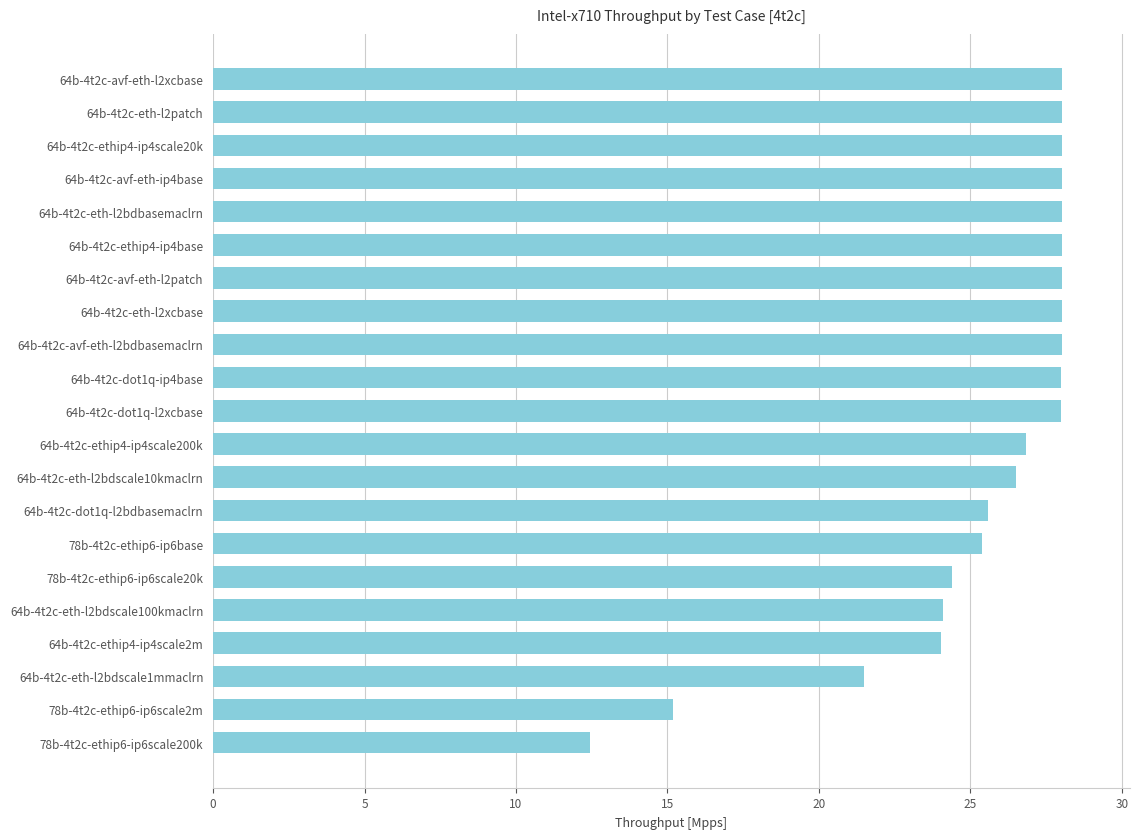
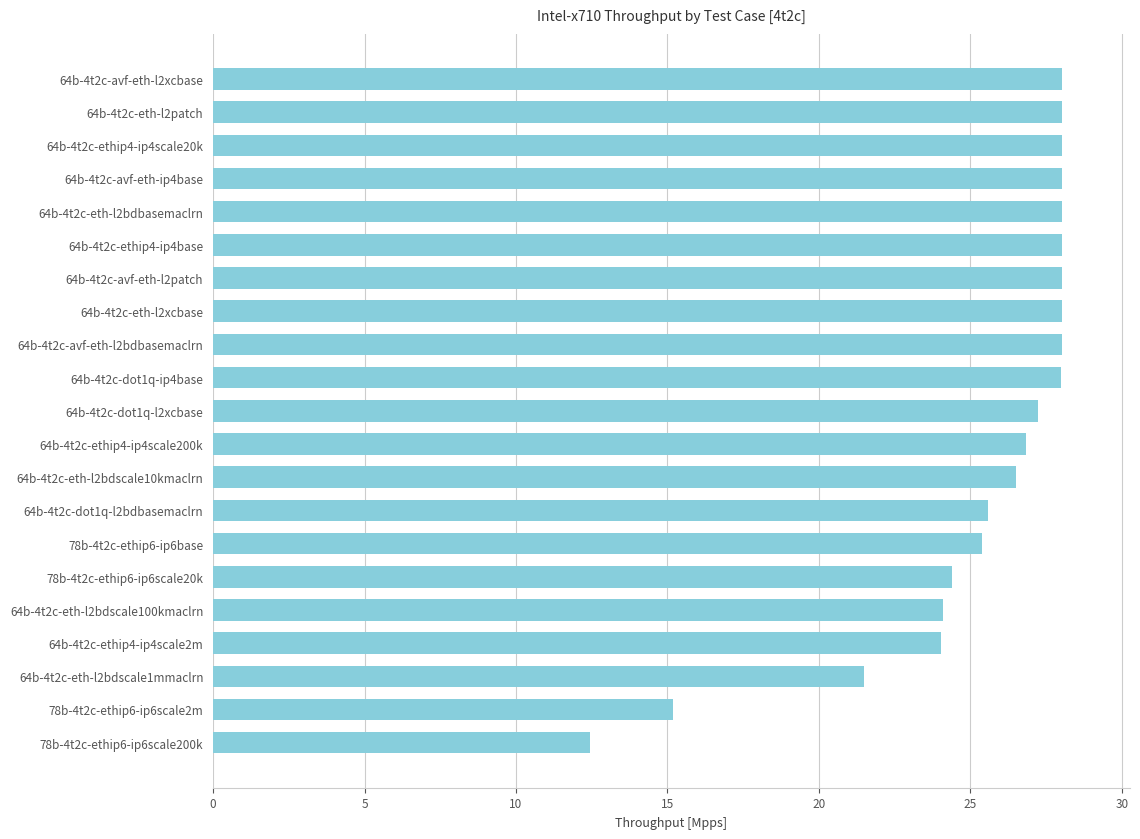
64b-4t2c-dot1q-l2xcbase: 28.0 -> 27.2
